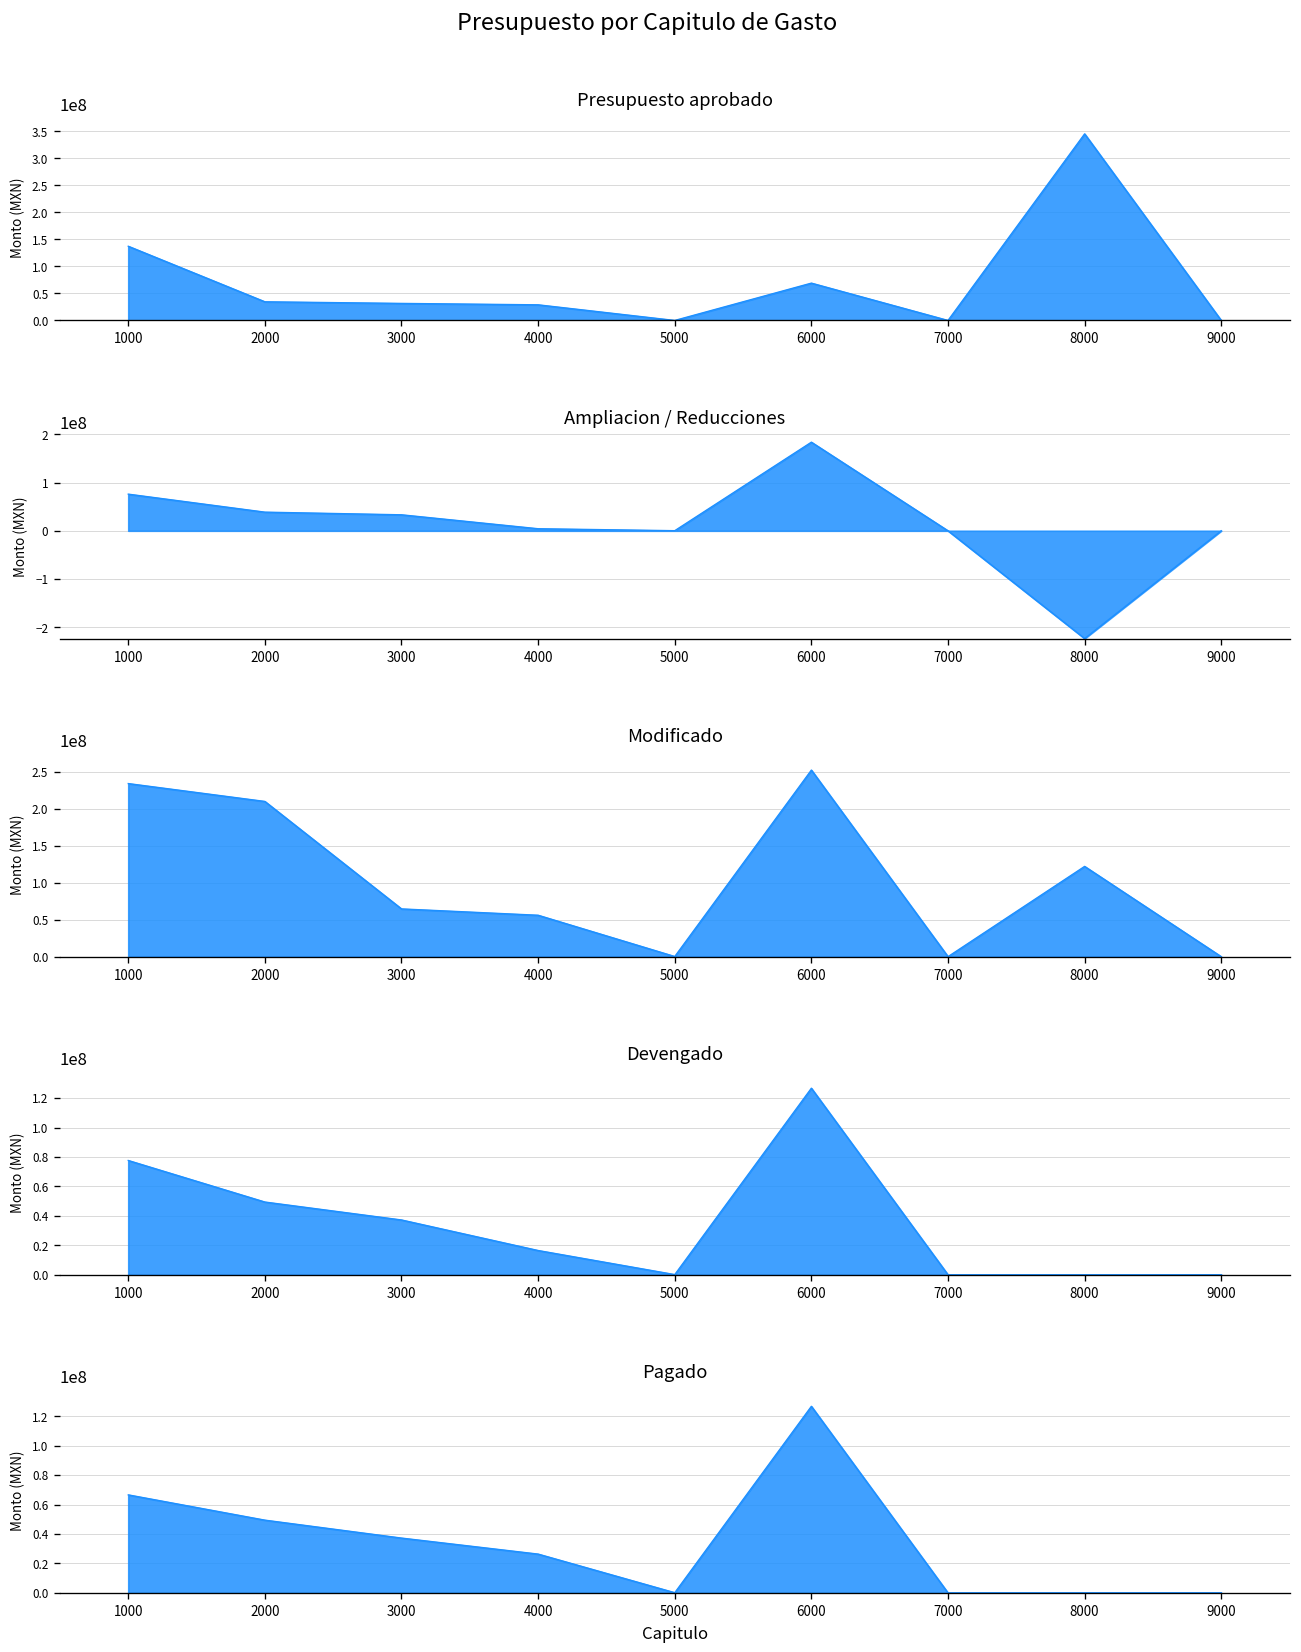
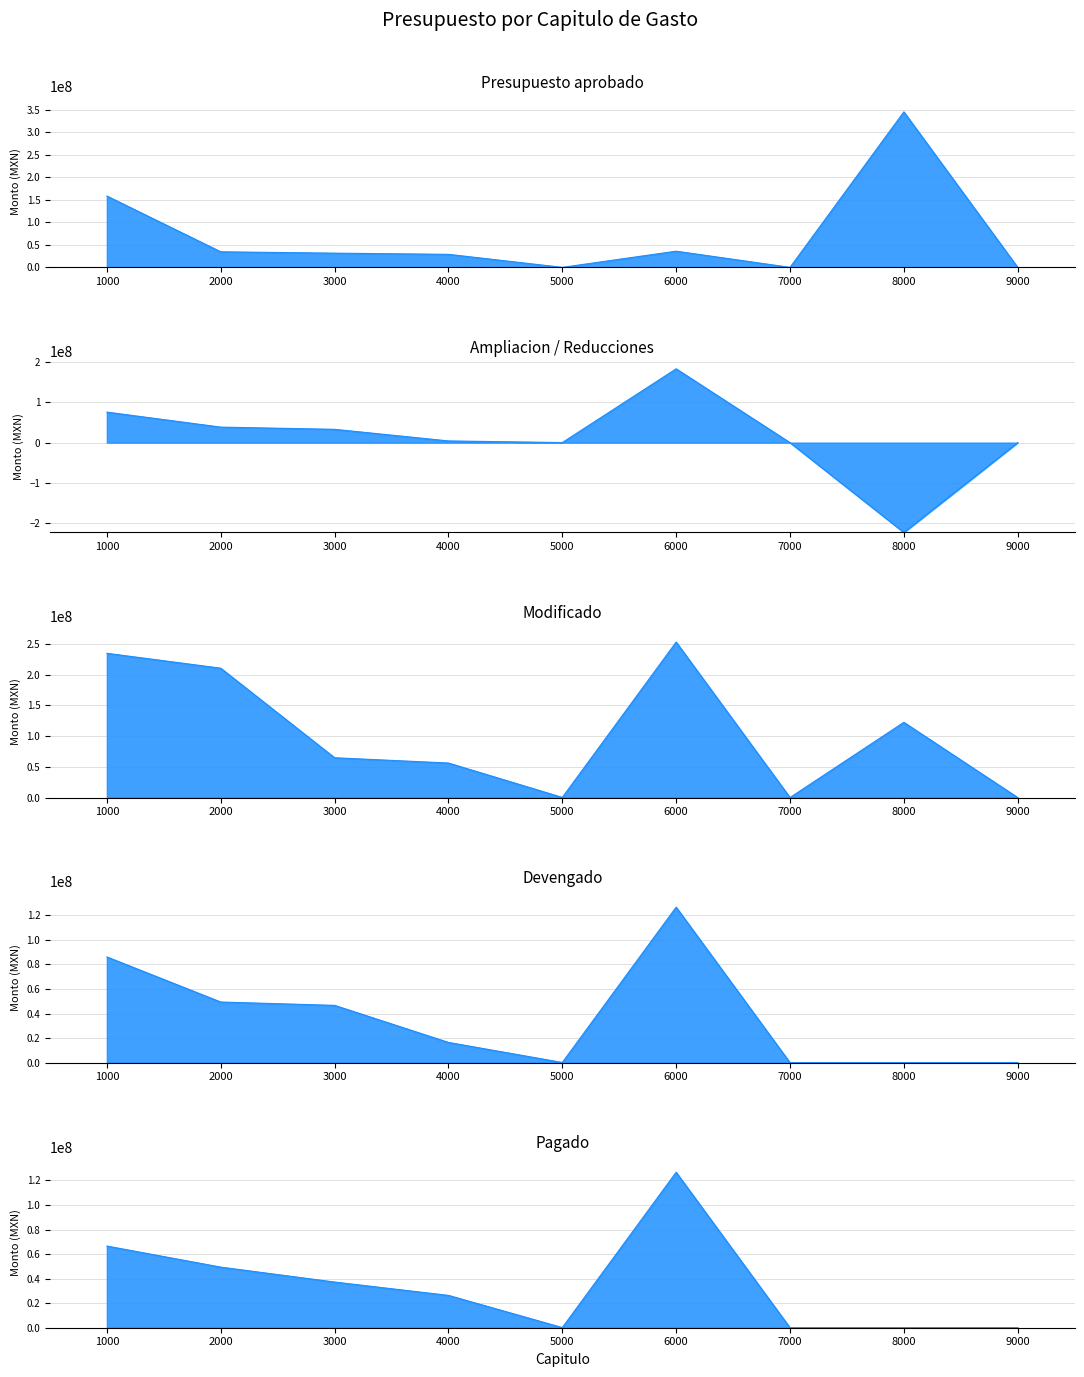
Presupuesto aprobado, 1000: 140000000 -> 160000000
Presupuesto aprobado, 6000: 70000000 -> 40000000
Devengado, 1000: 78000000 -> 86000000
Devengado, 3000: 37000000 -> 47000000
